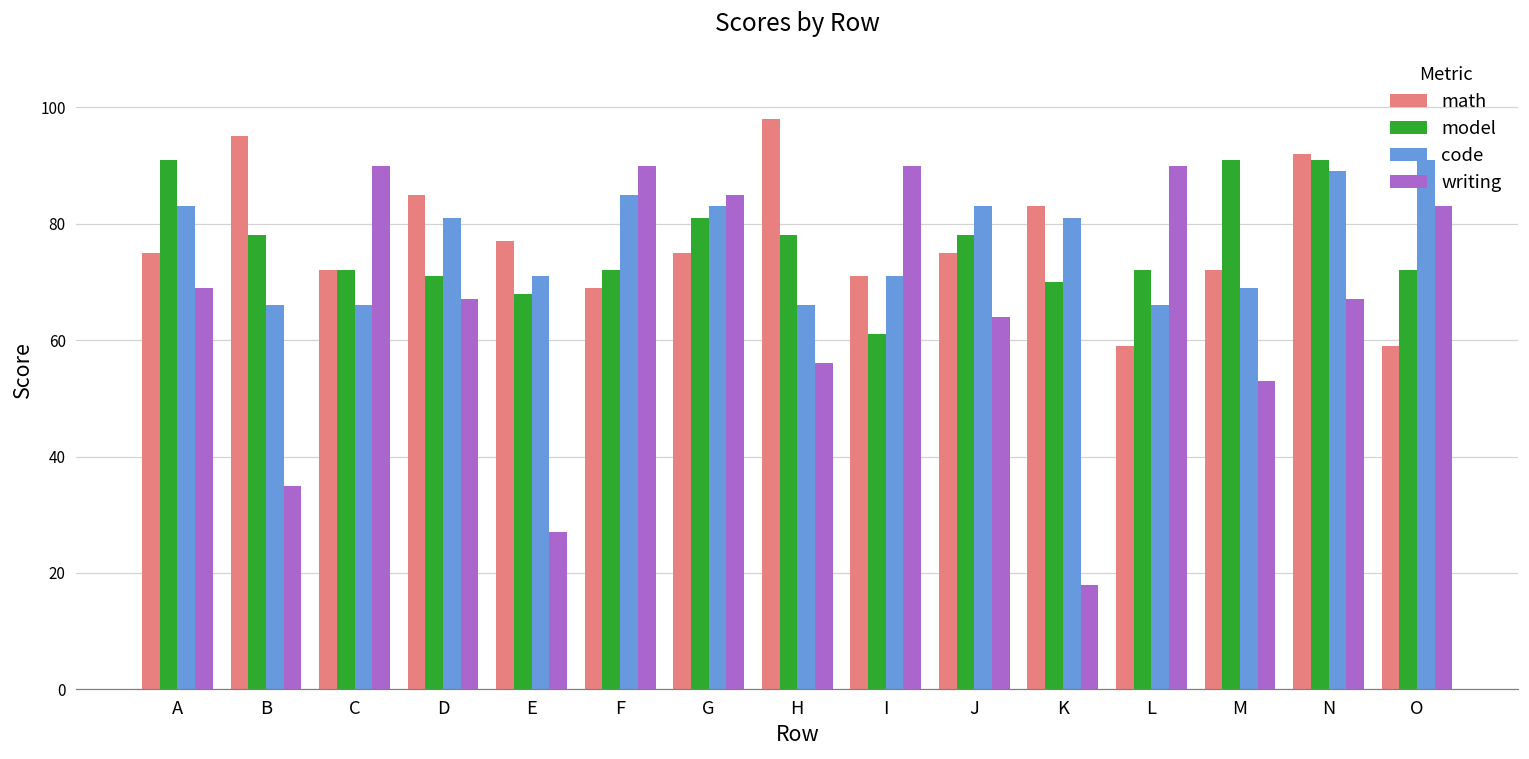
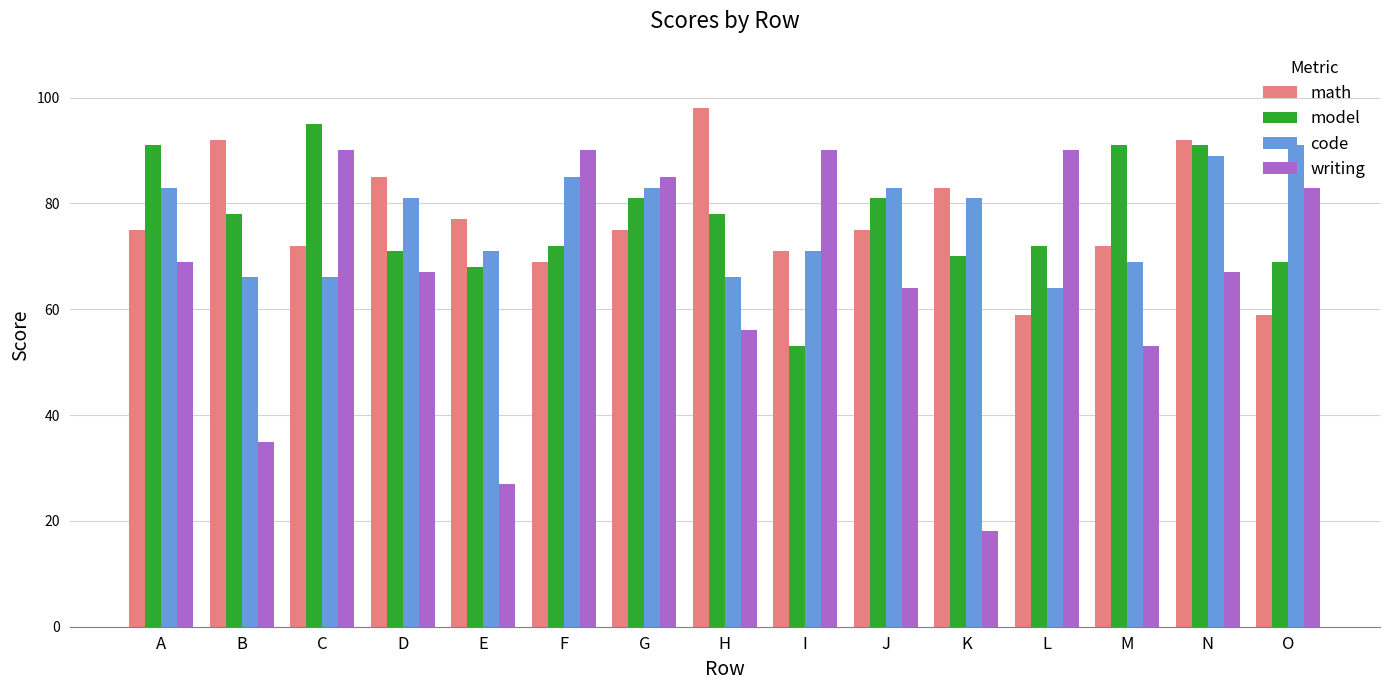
math, B: 95 -> 92
model, C: 72 -> 95
model, I: 61 -> 53
model, J: 78 -> 81
code, L: 66 -> 64
model, O: 72 -> 69
